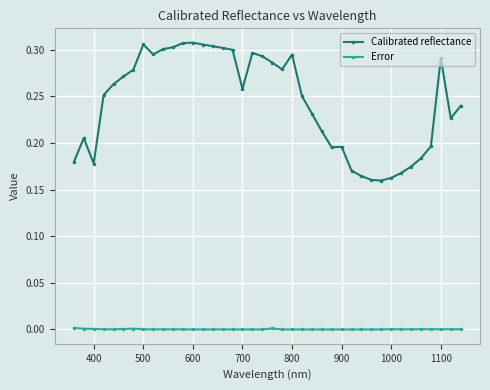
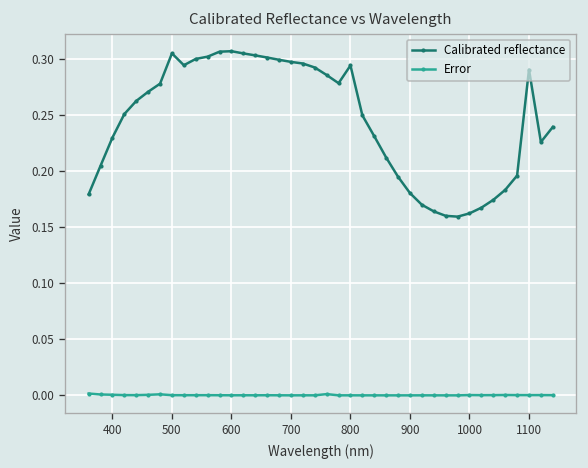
Calibrated reflectance, 400: 0.18 -> 0.23
Calibrated reflectance, 700: 0.26 -> 0.30
Calibrated reflectance, 900: 0.20 -> 0.18
